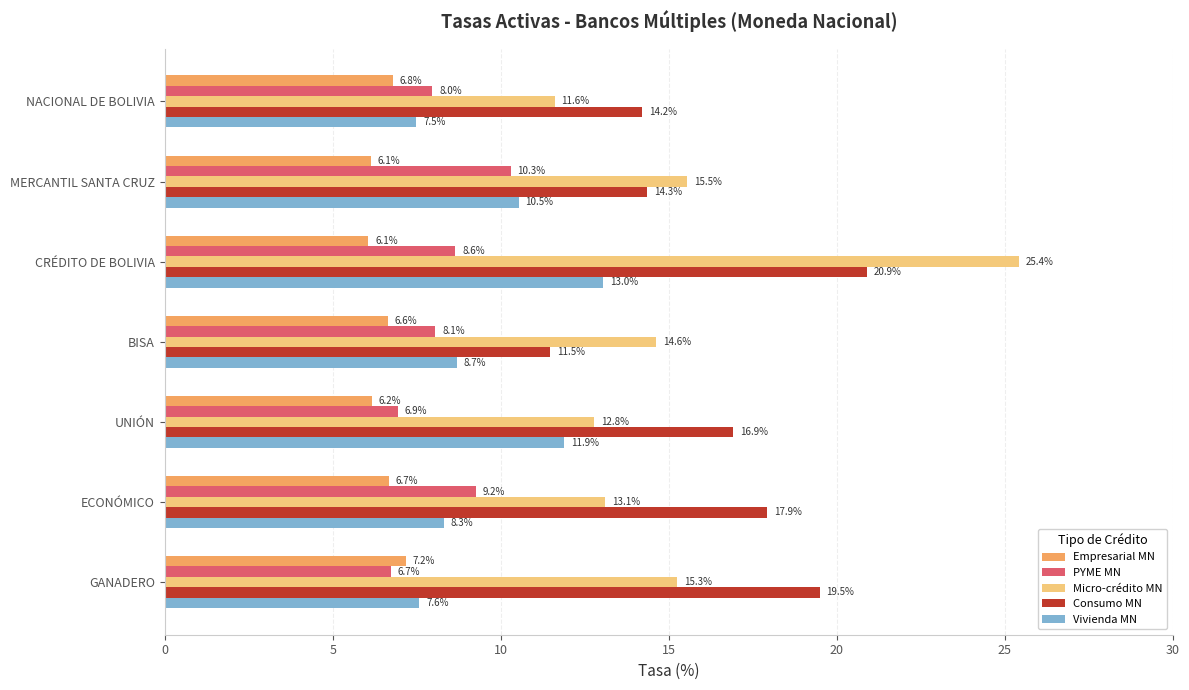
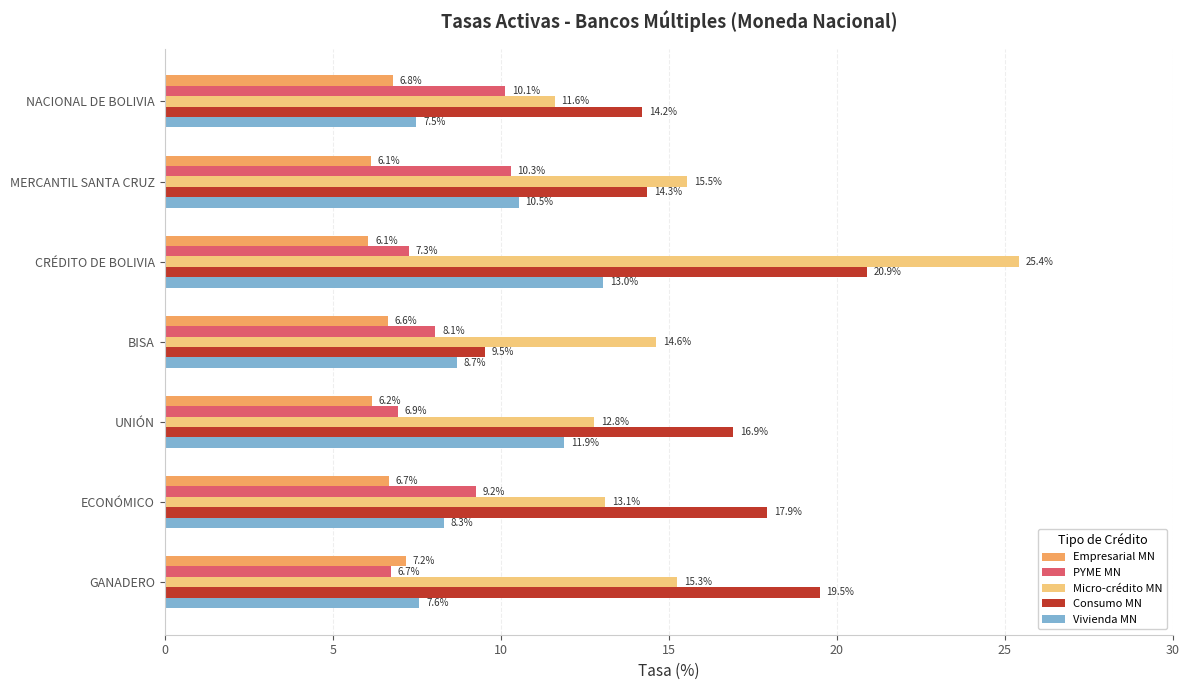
PYME MN, NACIONAL DE BOLIVIA: 8.0% -> 10.1%
PYME MN, CRÉDITO DE BOLIVIA: 8.6% -> 7.3%
Consumo MN, BISA: 11.5% -> 9.5%
